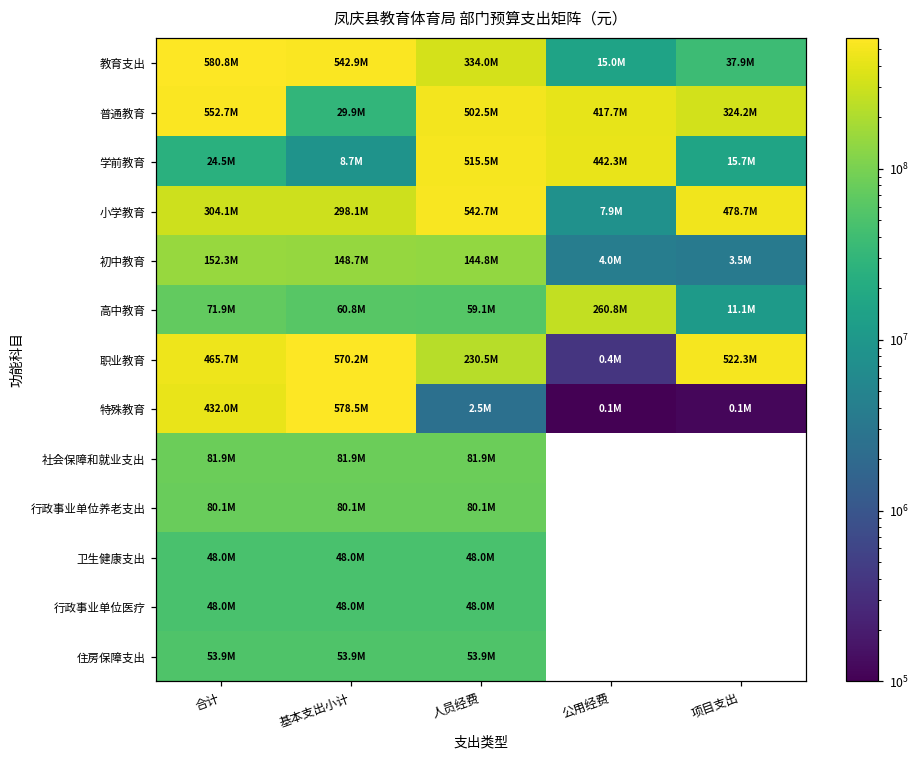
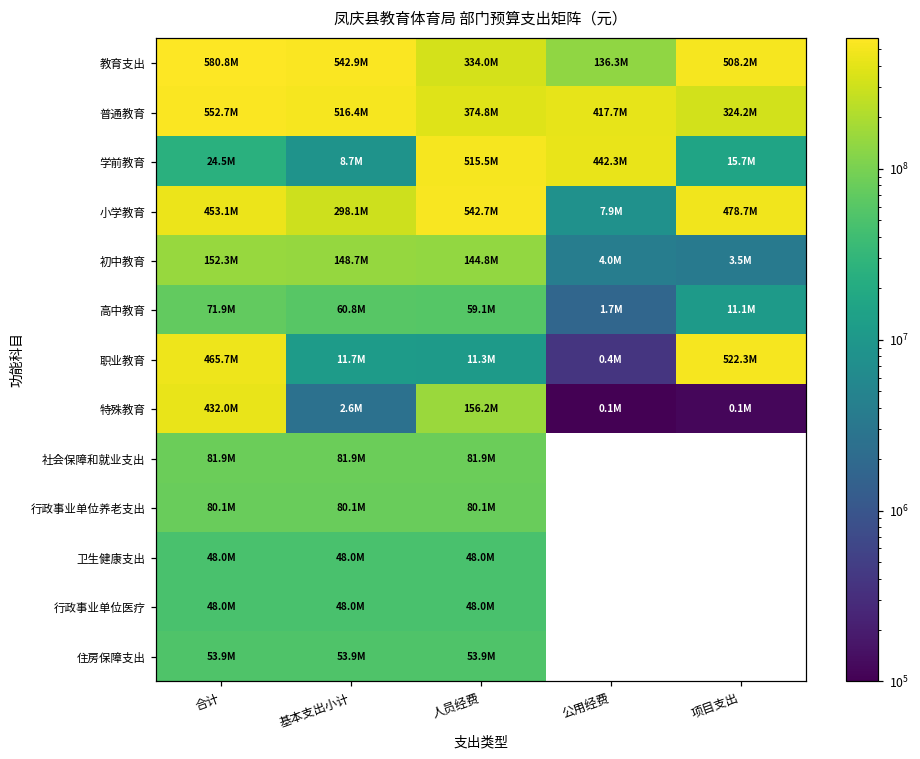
教育支出, 公用经费: 15.0M -> 136.3M
教育支出, 项目支出: 37.9M -> 508.2M
普通教育, 基本支出小计: 29.9M -> 516.4M
普通教育, 人员经费: 502.5M -> 374.8M
小学教育, 合计: 304.1M -> 453.1M
高中教育, 公用经费: 260.8M -> 1.7M
职业教育, 基本支出小计: 570.2M -> 11.7M
职业教育, 人员经费: 230.5M -> 11.3M
特殊教育, 基本支出小计: 578.5M -> 2.6M
特殊教育, 人员经费: 2.5M -> 156.2M
